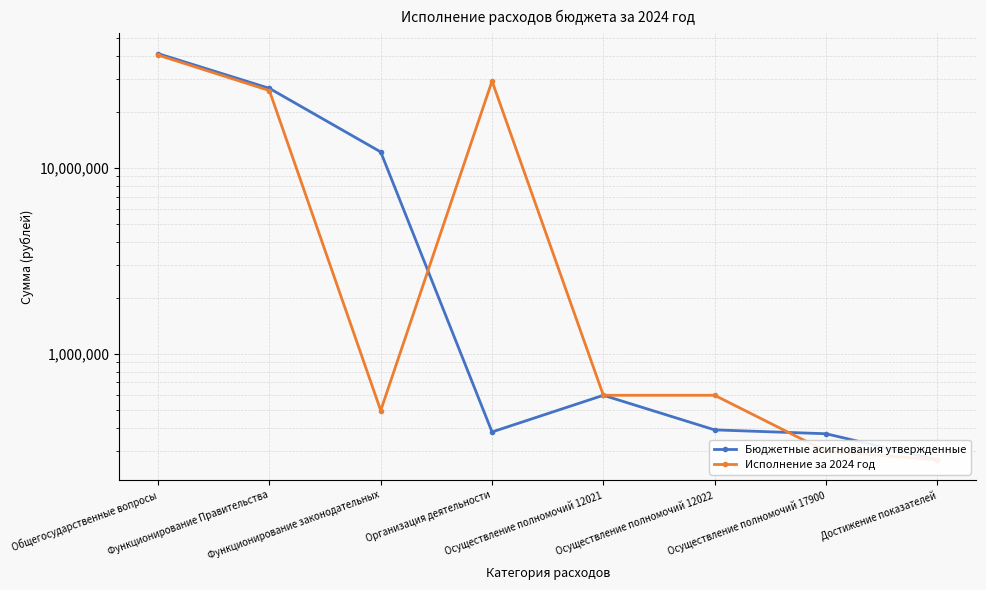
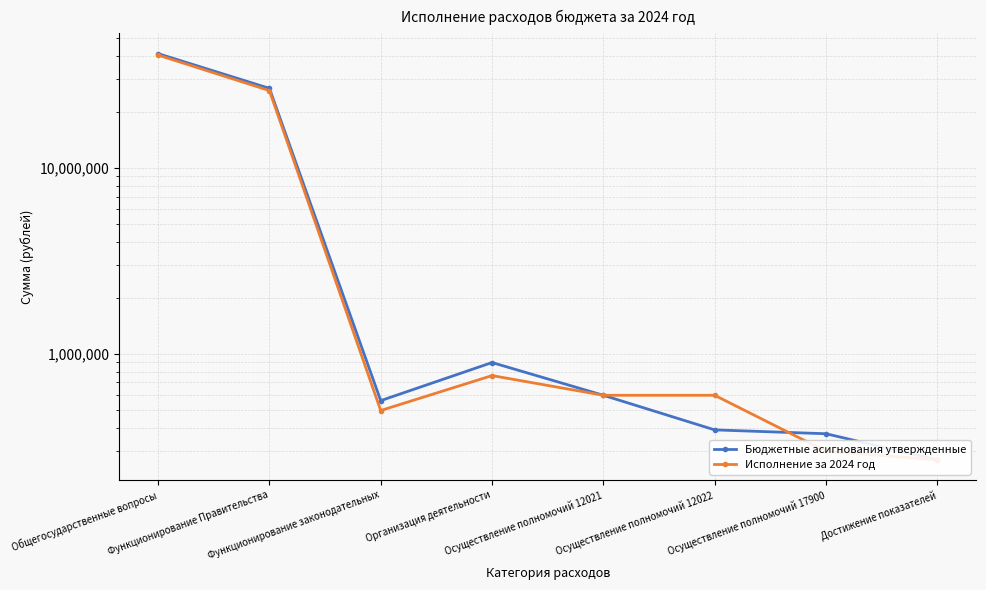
Бюджетные асигнования утвержденные, Функционирование законодательных: 12,000,000 -> 560,000
Бюджетные асигнования утвержденные, Организация деятельности: 380,000 -> 900,000
Исполнение за 2024 год, Организация деятельности: 29,000,000 -> 760,000
